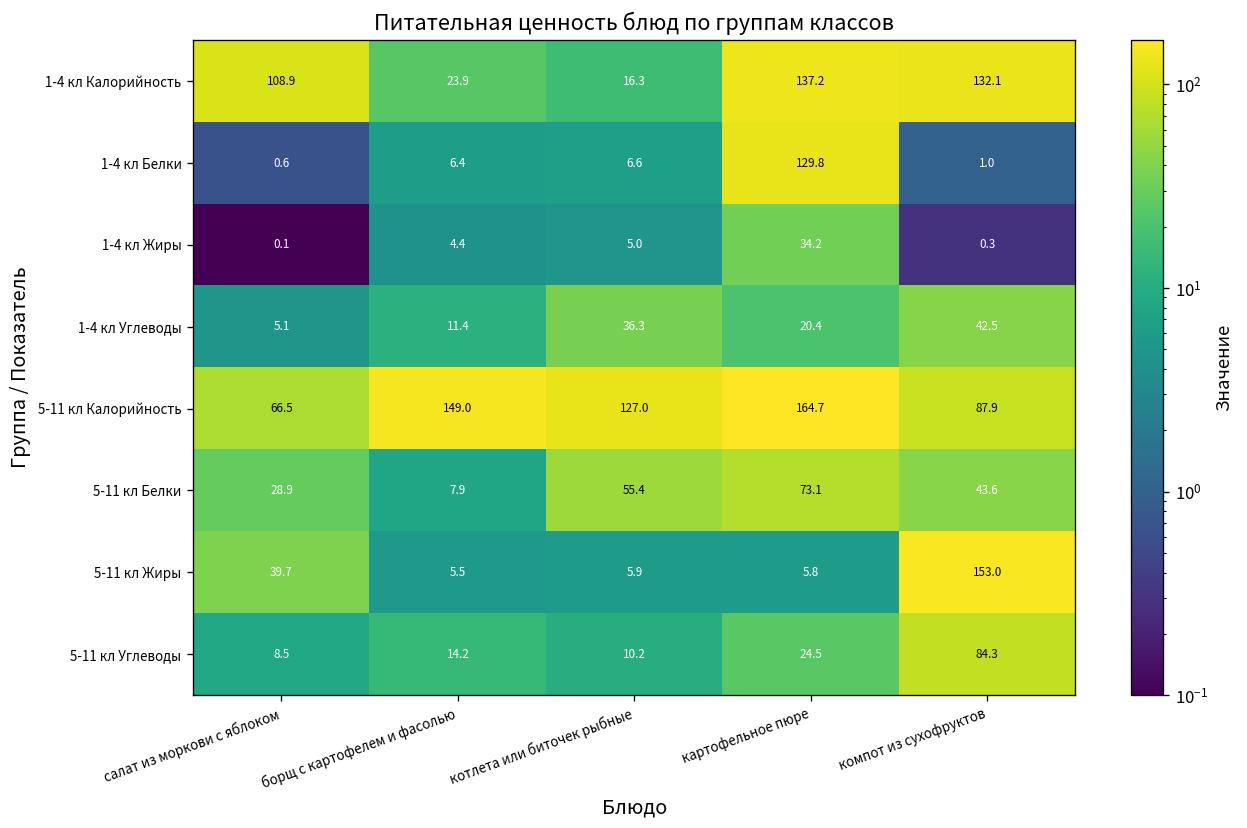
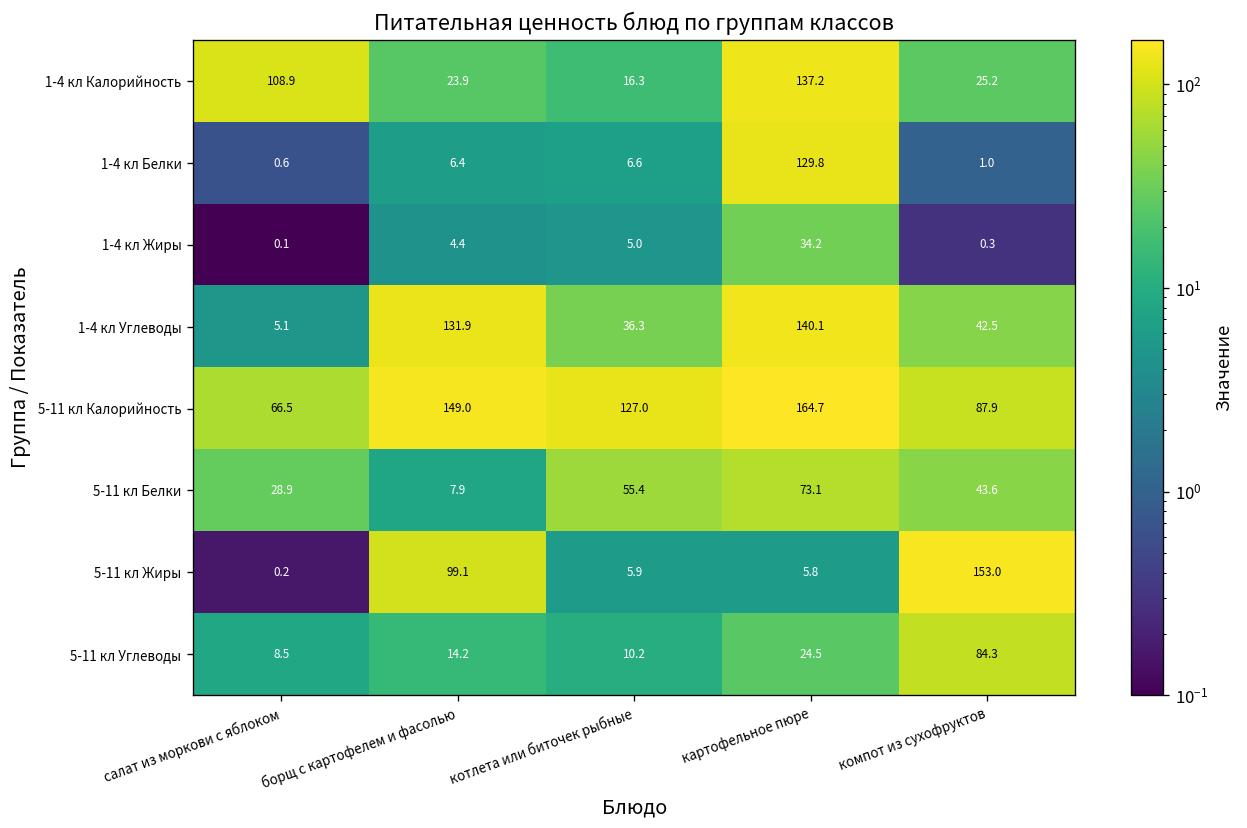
1-4 кл Калорийность, компот из сухофруктов: 132.1 -> 25.2
1-4 кл Углеводы, борщ с картофелем и фасолью: 11.4 -> 131.9
1-4 кл Углеводы, картофельное пюре: 20.4 -> 140.1
5-11 кл Жиры, салат из моркови с яблоком: 39.7 -> 0.2
5-11 кл Жиры, борщ с картофелем и фасолью: 5.5 -> 99.1
